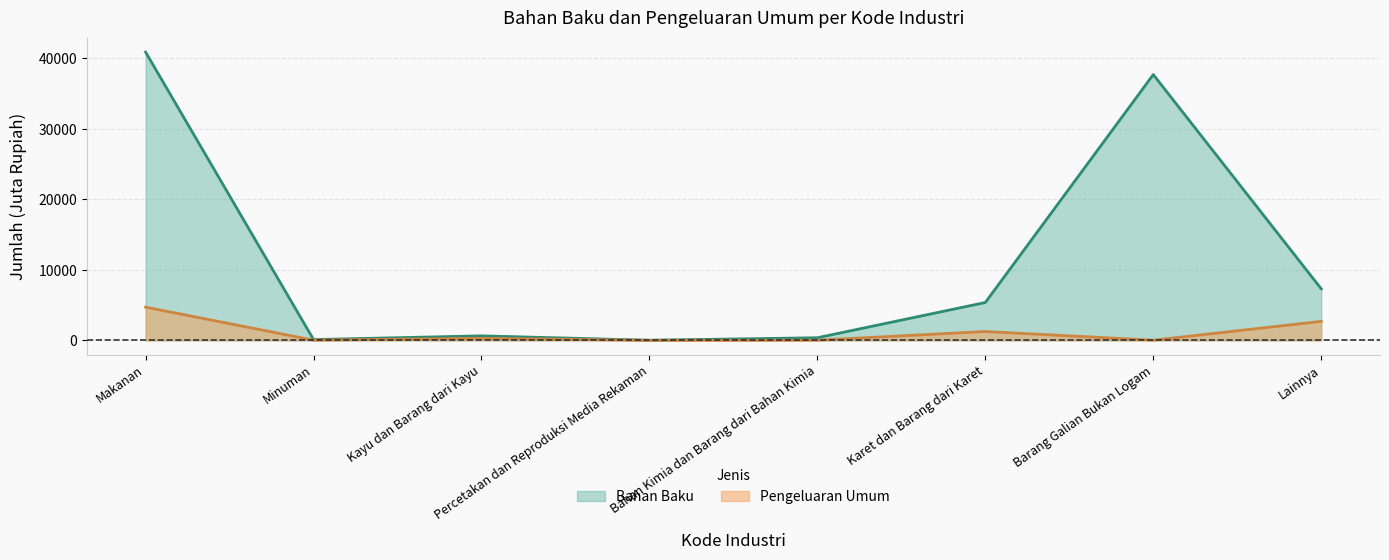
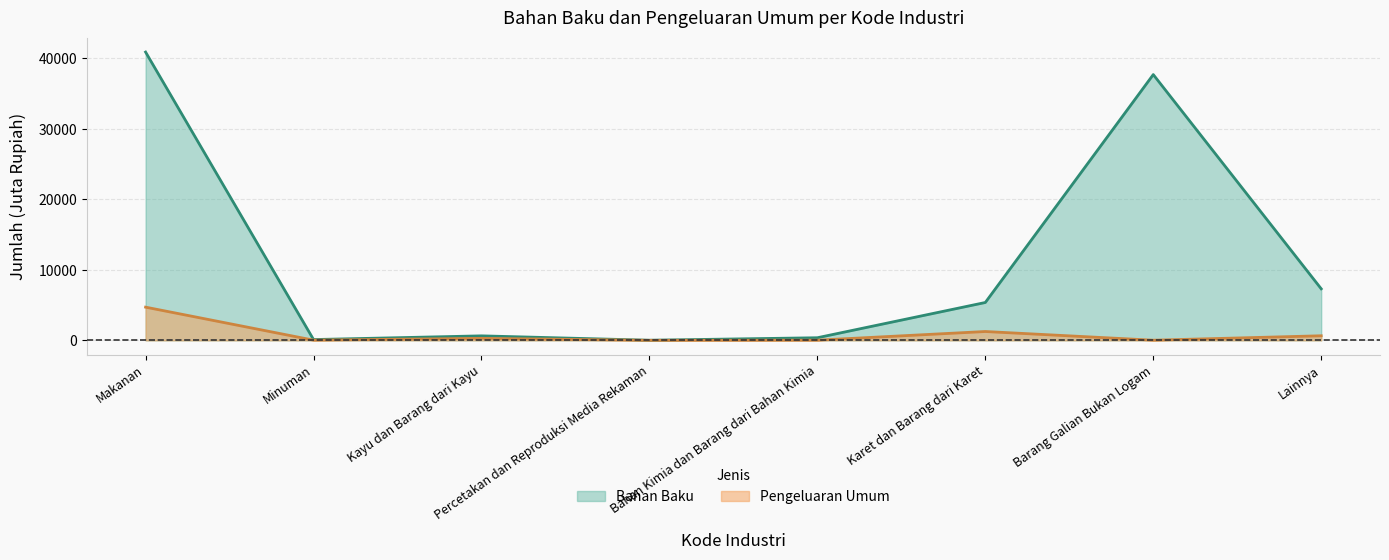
Pengeluaran Umum, Lainnya: 3000 -> 1000
